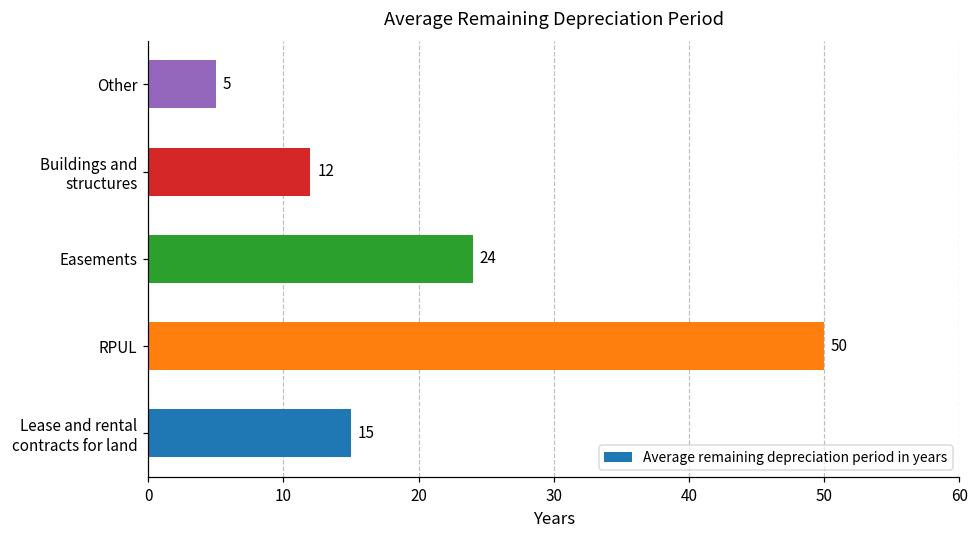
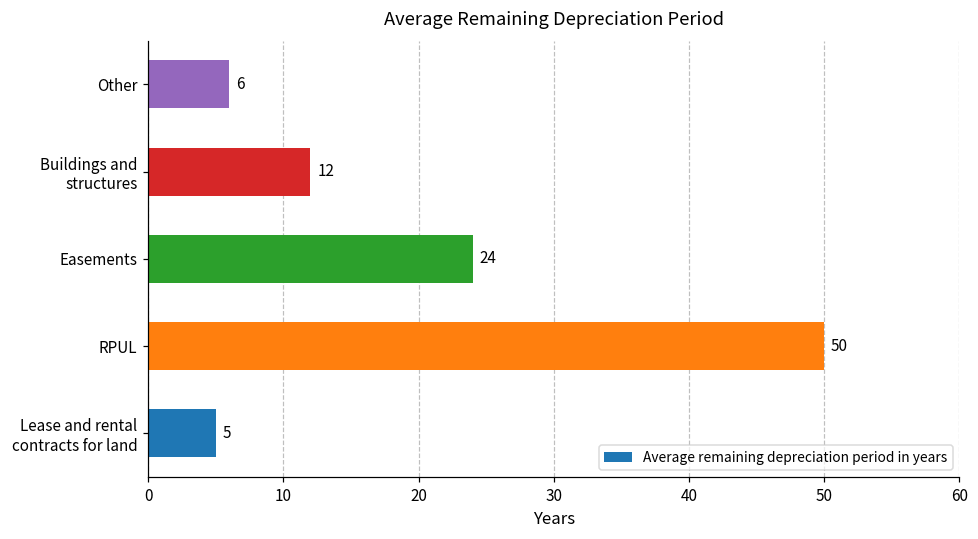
Other: 5 -> 6
Lease and rental contracts for land: 15 -> 5
